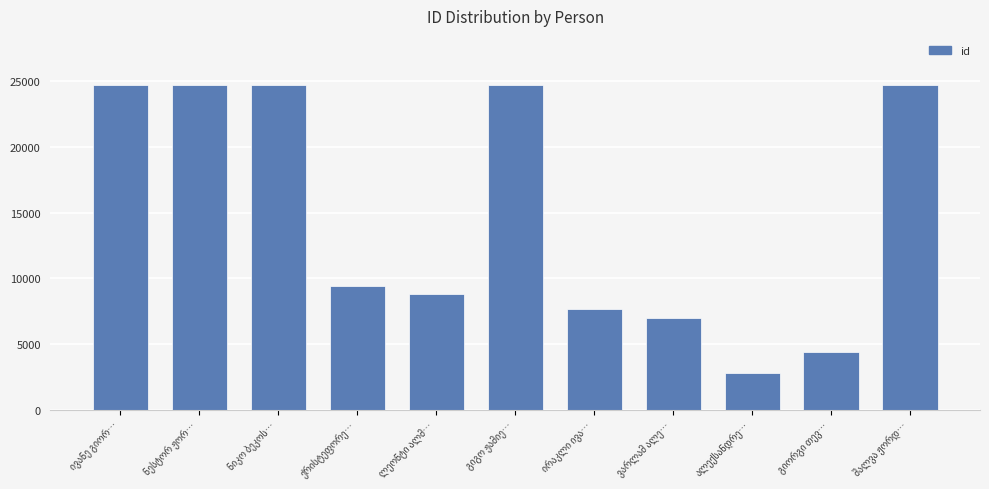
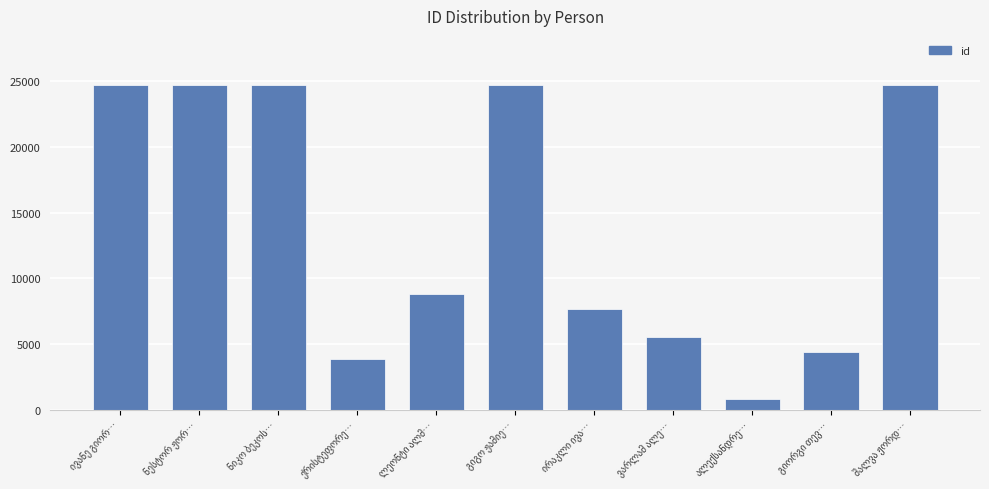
ქრისტეფორე…: 9400 -> 3900
ვარლამ ალე…: 7000 -> 5600
ალექსანდრე…: 2900 -> 900
